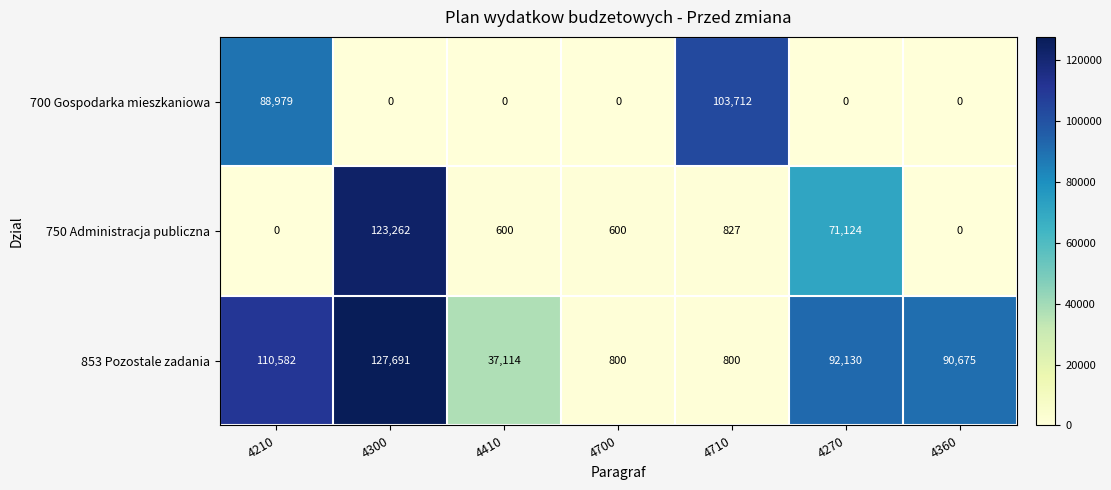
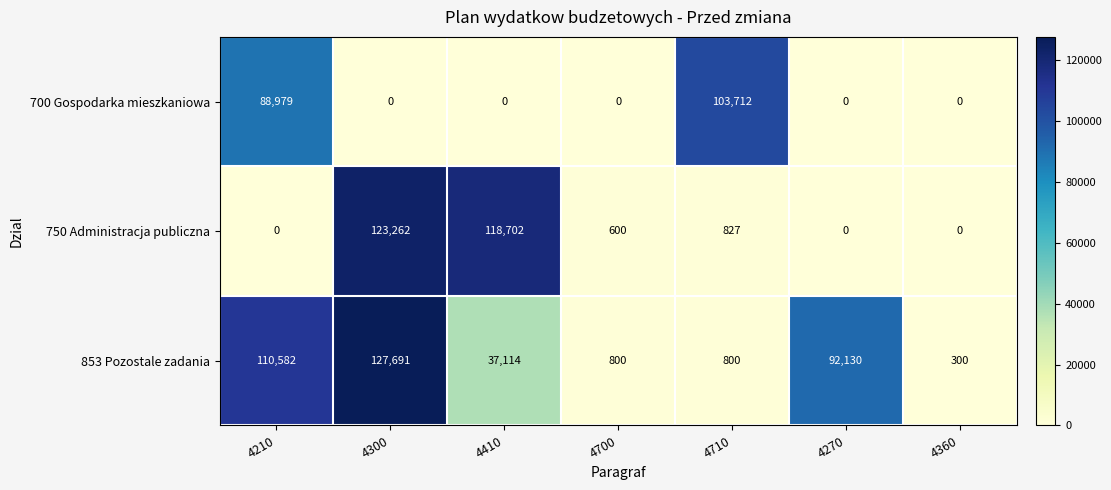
750 Administracja publiczna, 4410: 600 -> 118,702
750 Administracja publiczna, 4270: 71,124 -> 0
853 Pozostale zadania, 4360: 90,675 -> 300
